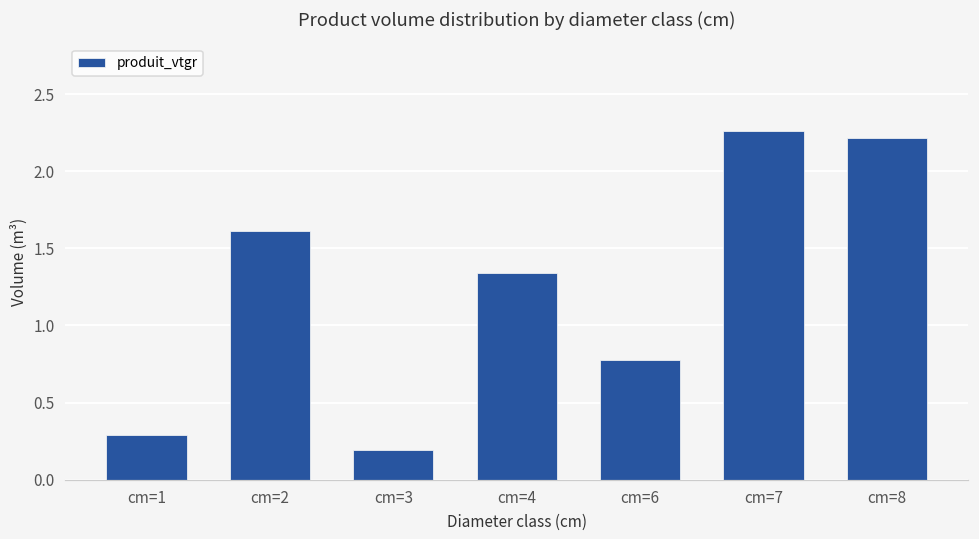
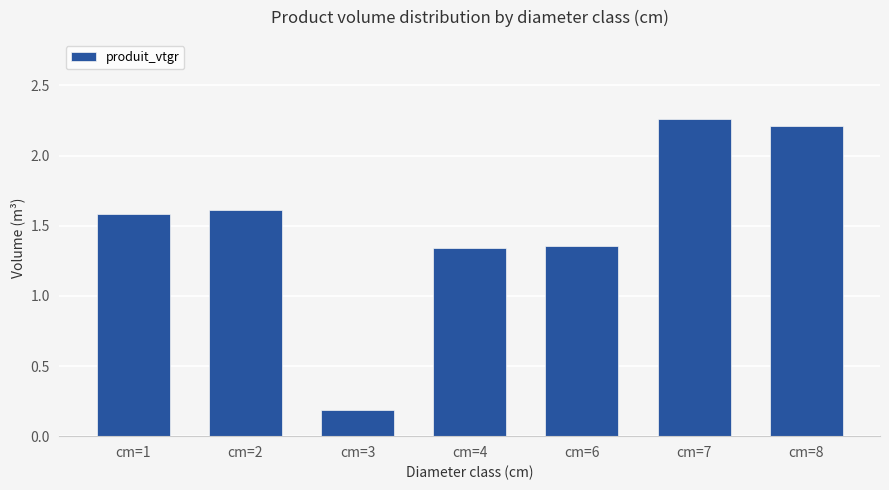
cm=1: 0.29 -> 1.58
cm=6: 0.78 -> 1.36
